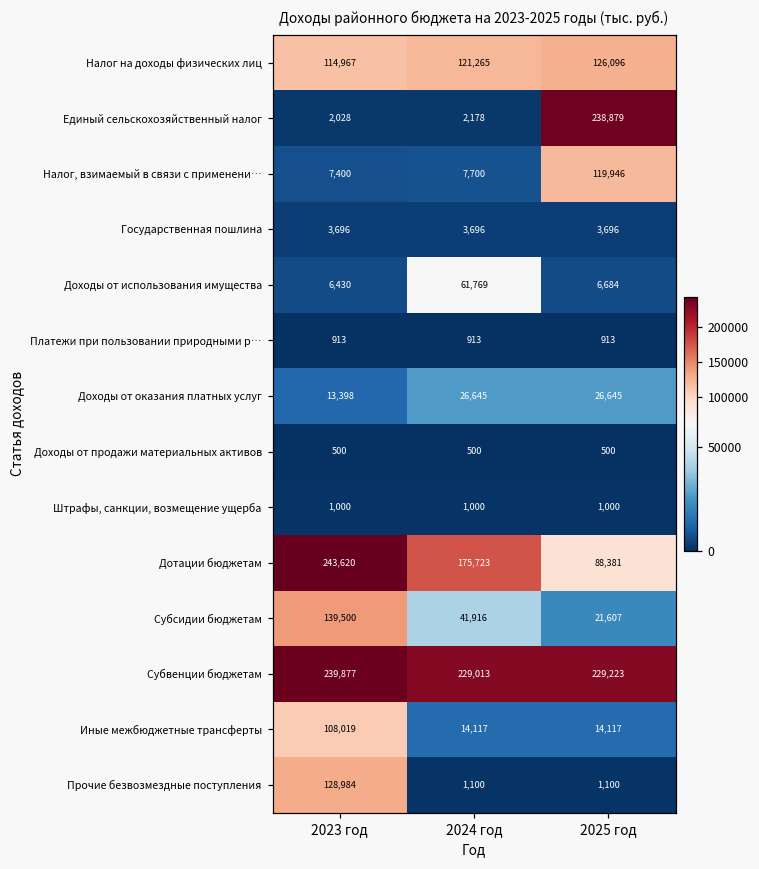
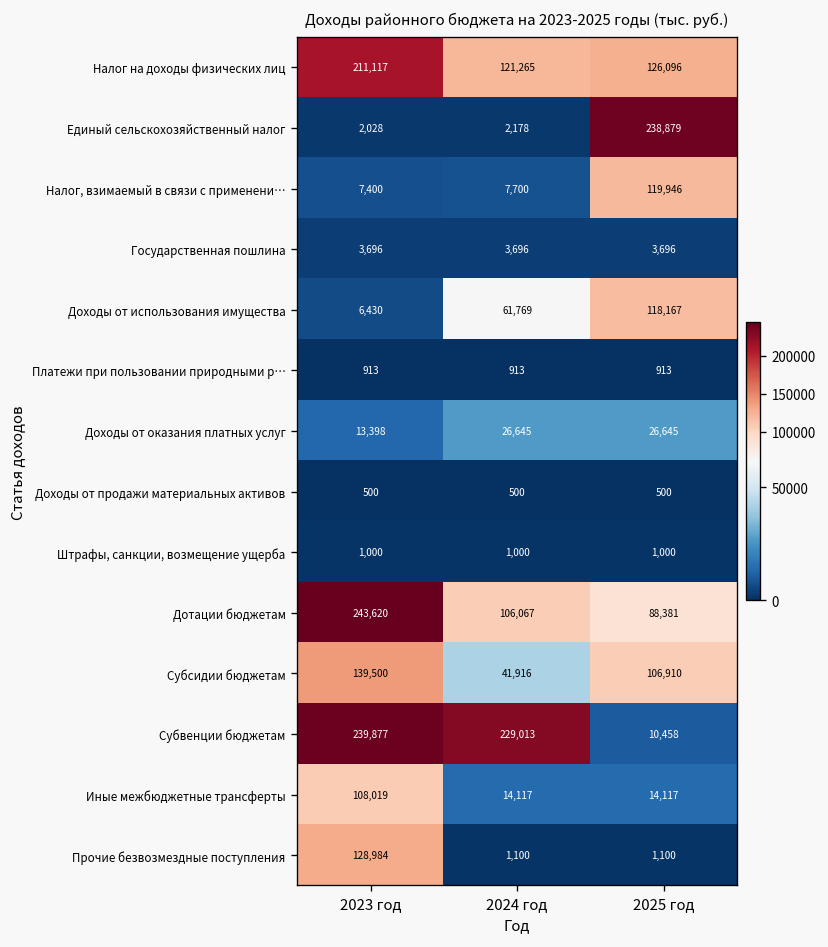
Налог на доходы физических лиц, 2023 год: 114,967 -> 211,117
Доходы от использования имущества, 2025 год: 6,684 -> 118,167
Дотации бюджетам, 2024 год: 175,723 -> 106,067
Субсидии бюджетам, 2025 год: 21,607 -> 106,910
Субвенции бюджетам, 2025 год: 229,223 -> 10,458
